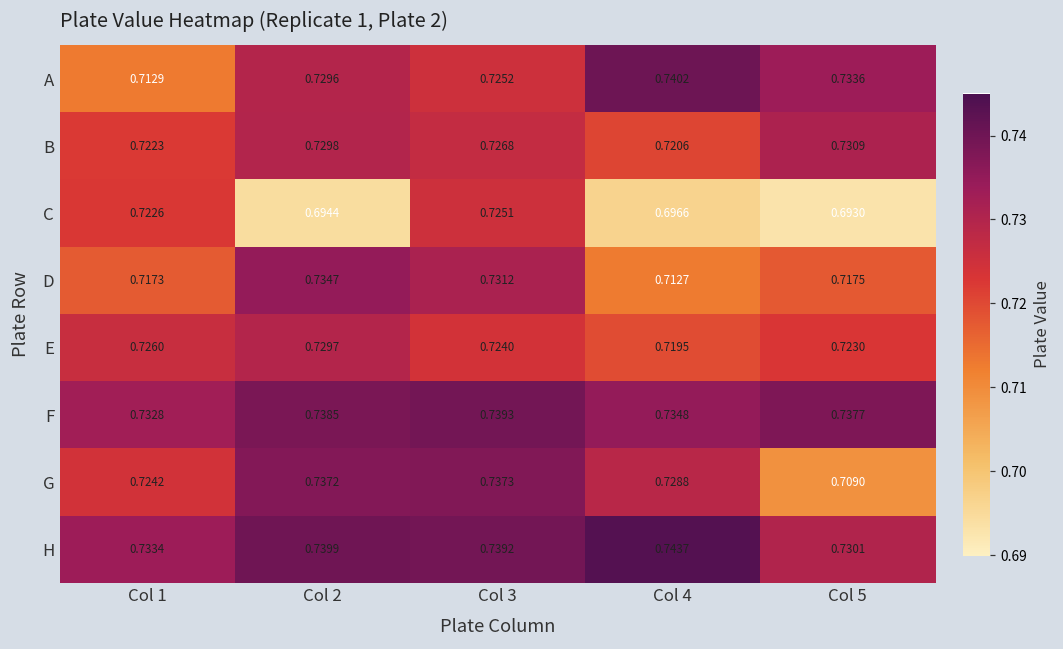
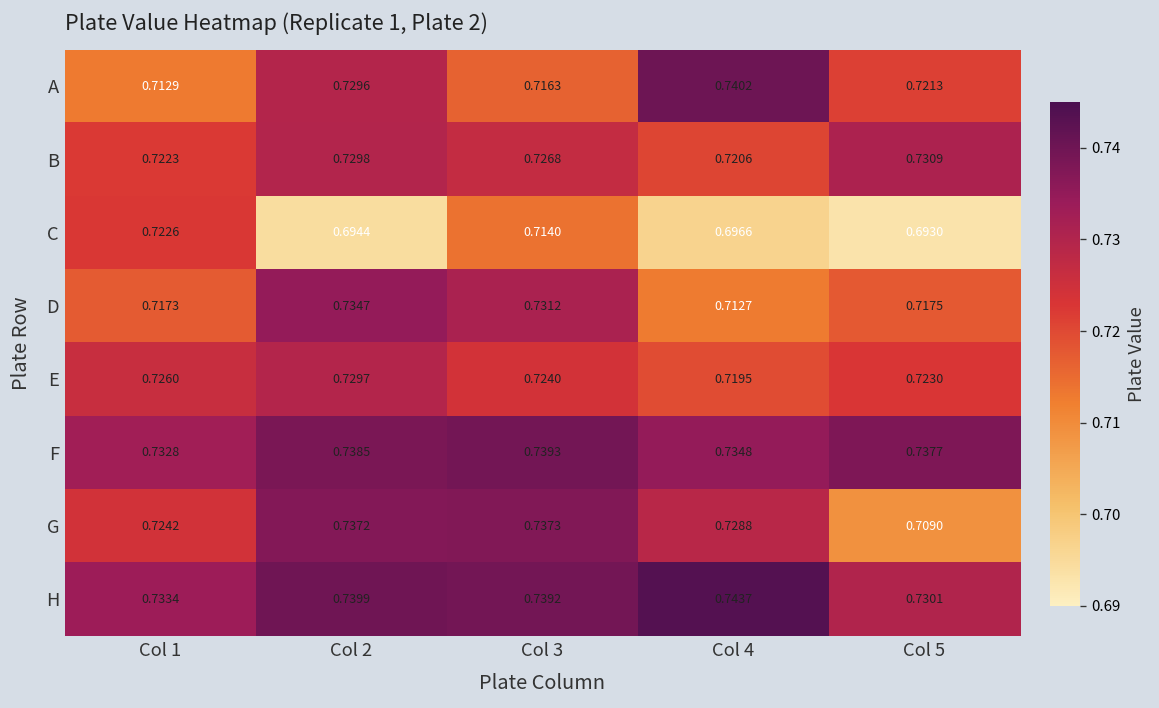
A, Col 3: 0.7252 -> 0.7163
A, Col 5: 0.7336 -> 0.7213
C, Col 3: 0.7251 -> 0.7140
